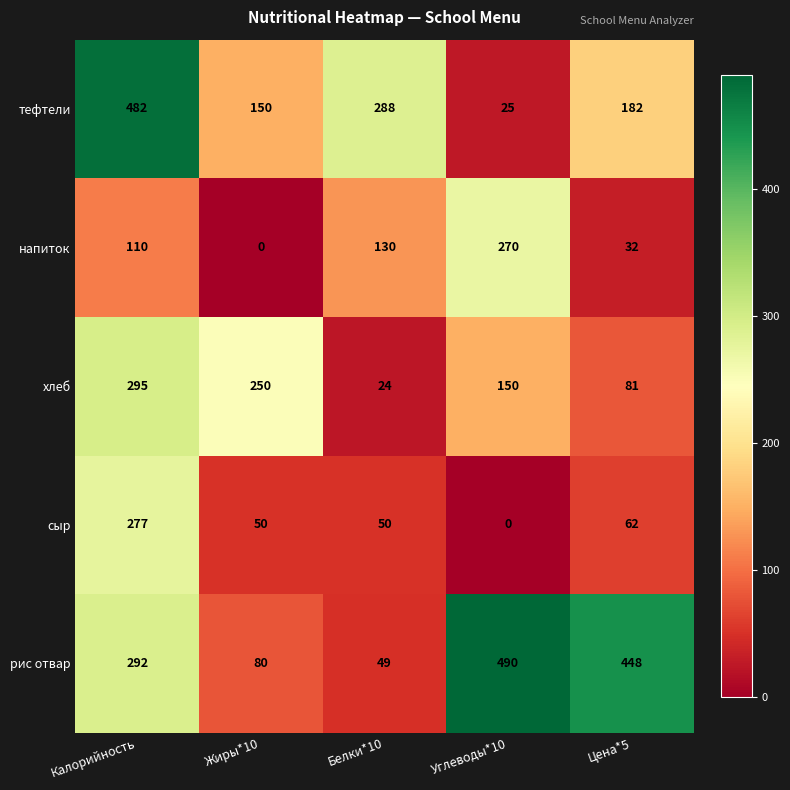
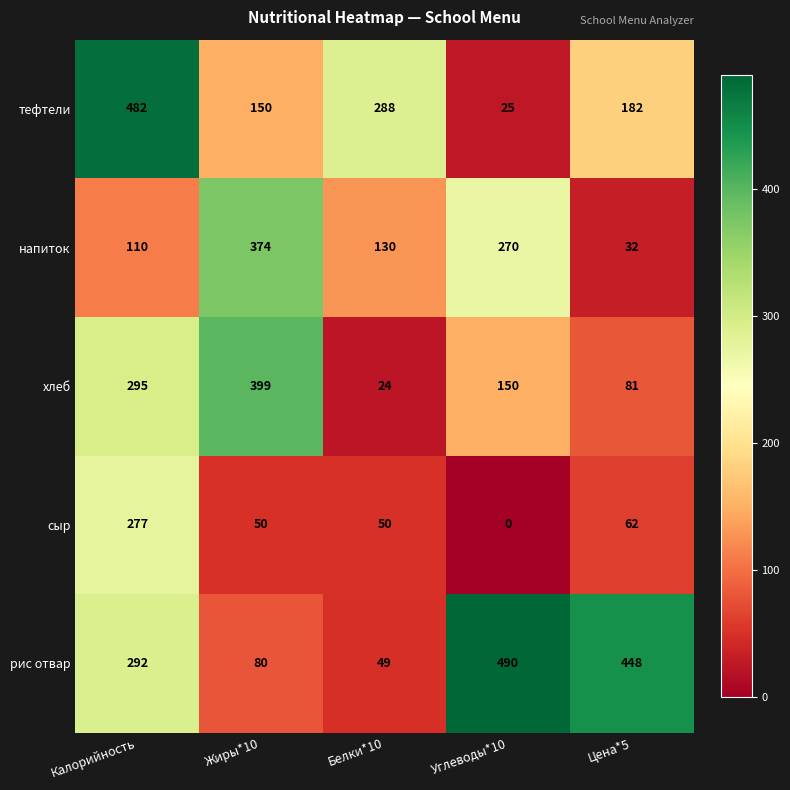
напиток, Жиры*10: 0 -> 374
хлеб, Жиры*10: 250 -> 399
